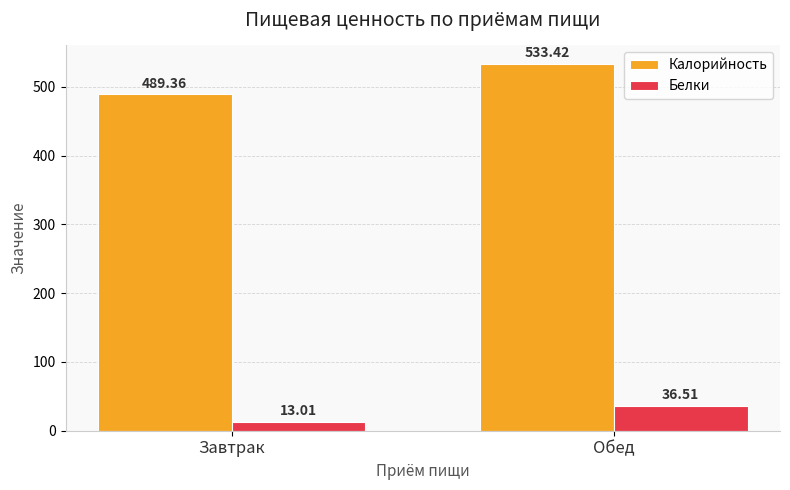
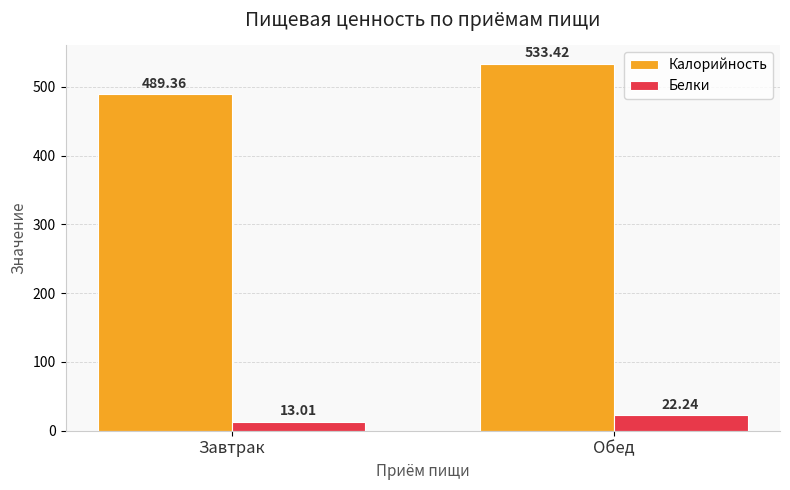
Белки, Обед: 36.51 -> 22.24
